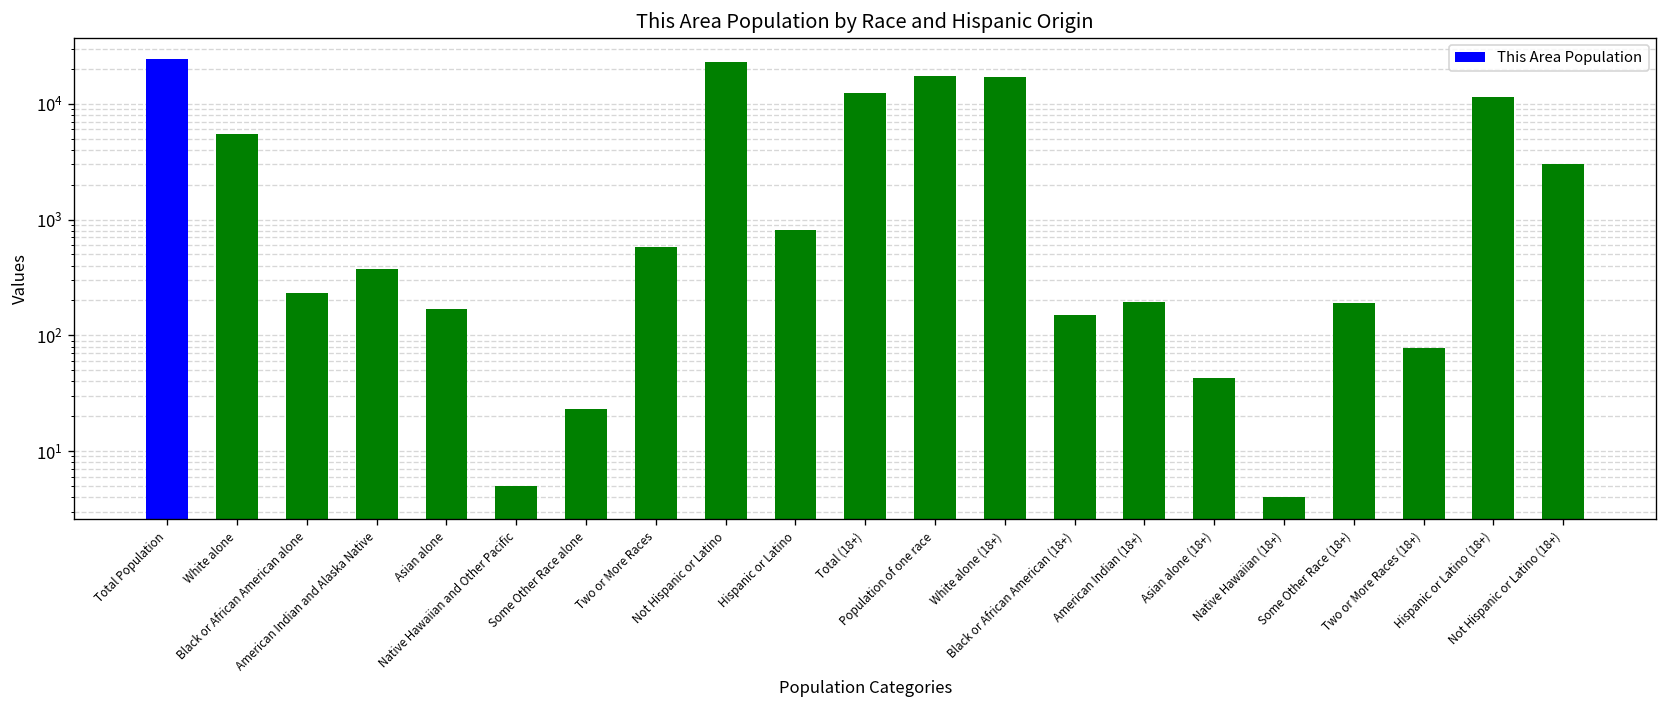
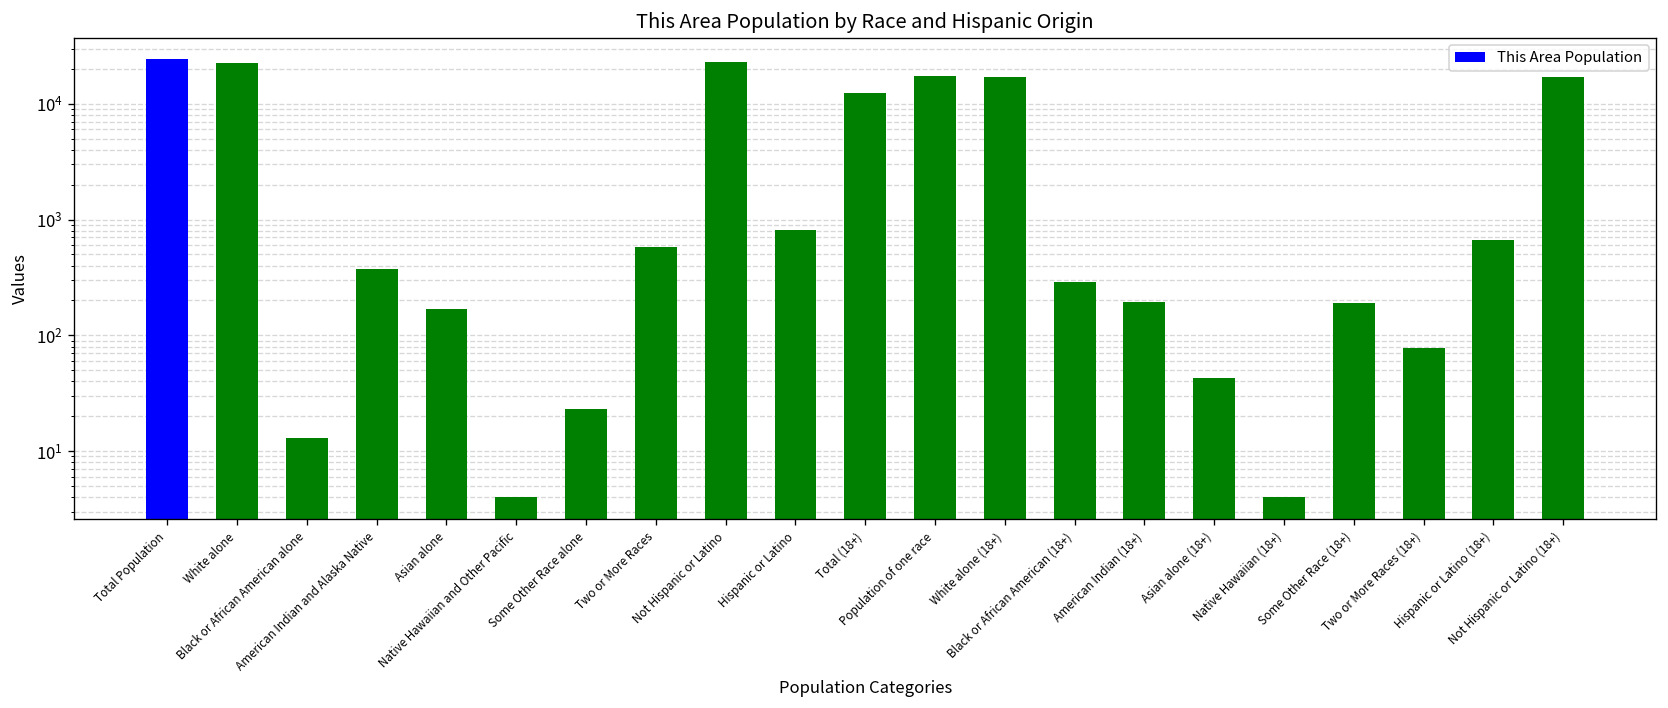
White alone: 6000 -> 23000
Black or African American alone: 230 -> 13
Native Hawaiian and Other Pacific: 5 -> 4
Black or African American (18+): 150 -> 290
Hispanic or Latino (18+): 11000 -> 700
Not Hispanic or Latino (18+): 3000 -> 17000
